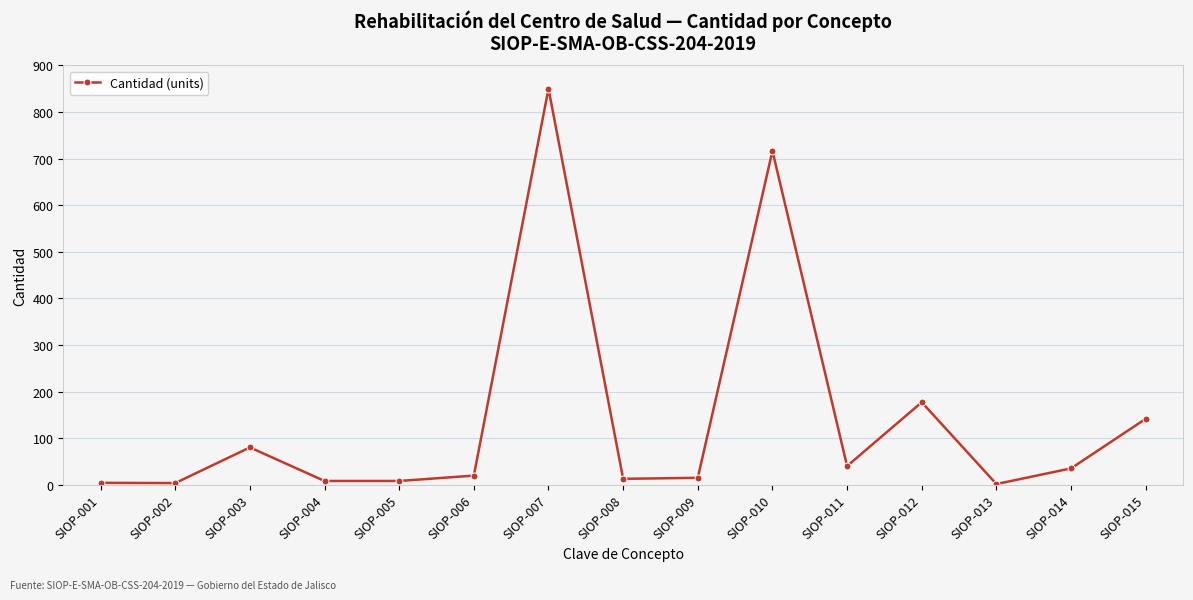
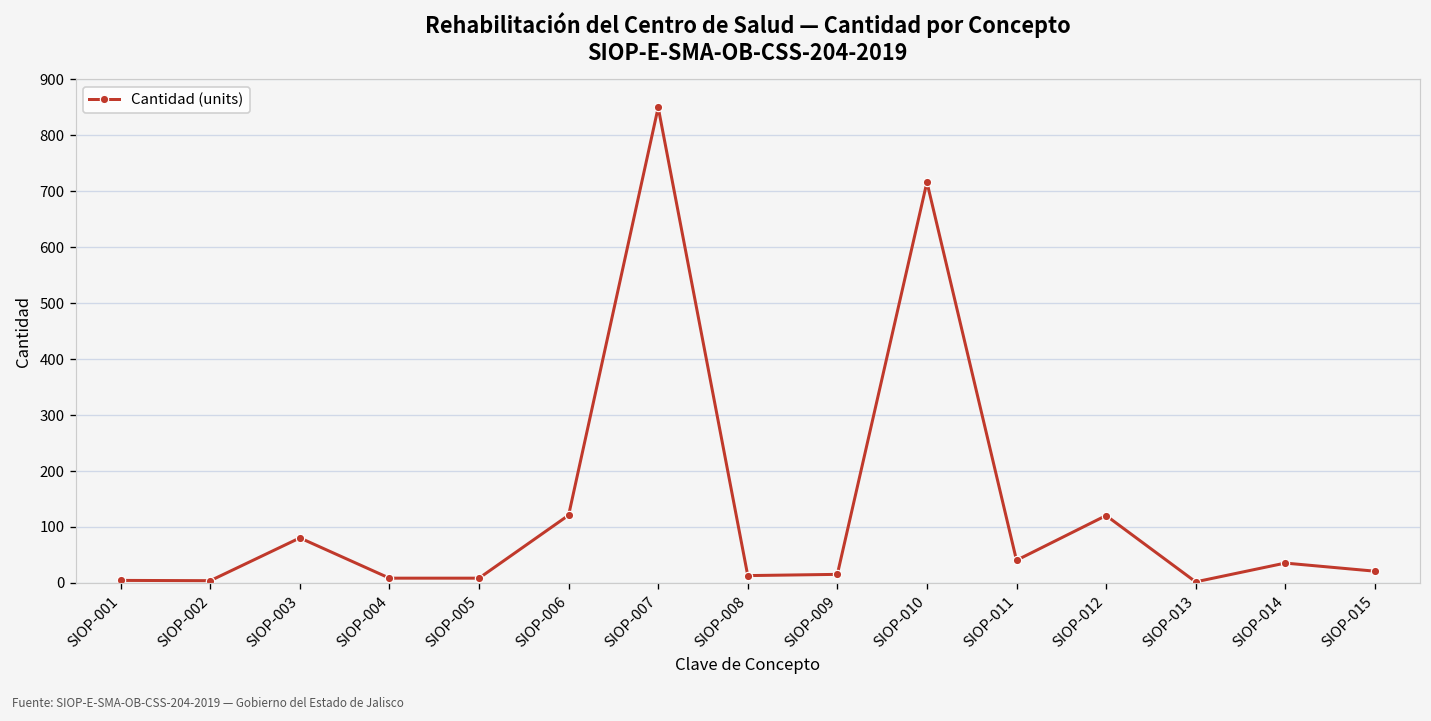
SIOP-006: 20 -> 120
SIOP-012: 180 -> 120
SIOP-015: 140 -> 20
